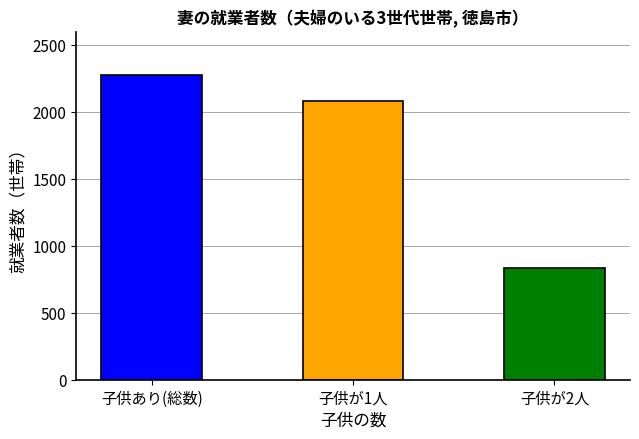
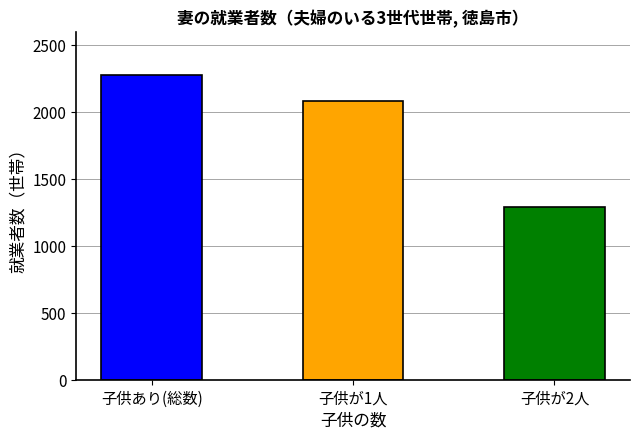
子供が2人: 840 -> 1290
